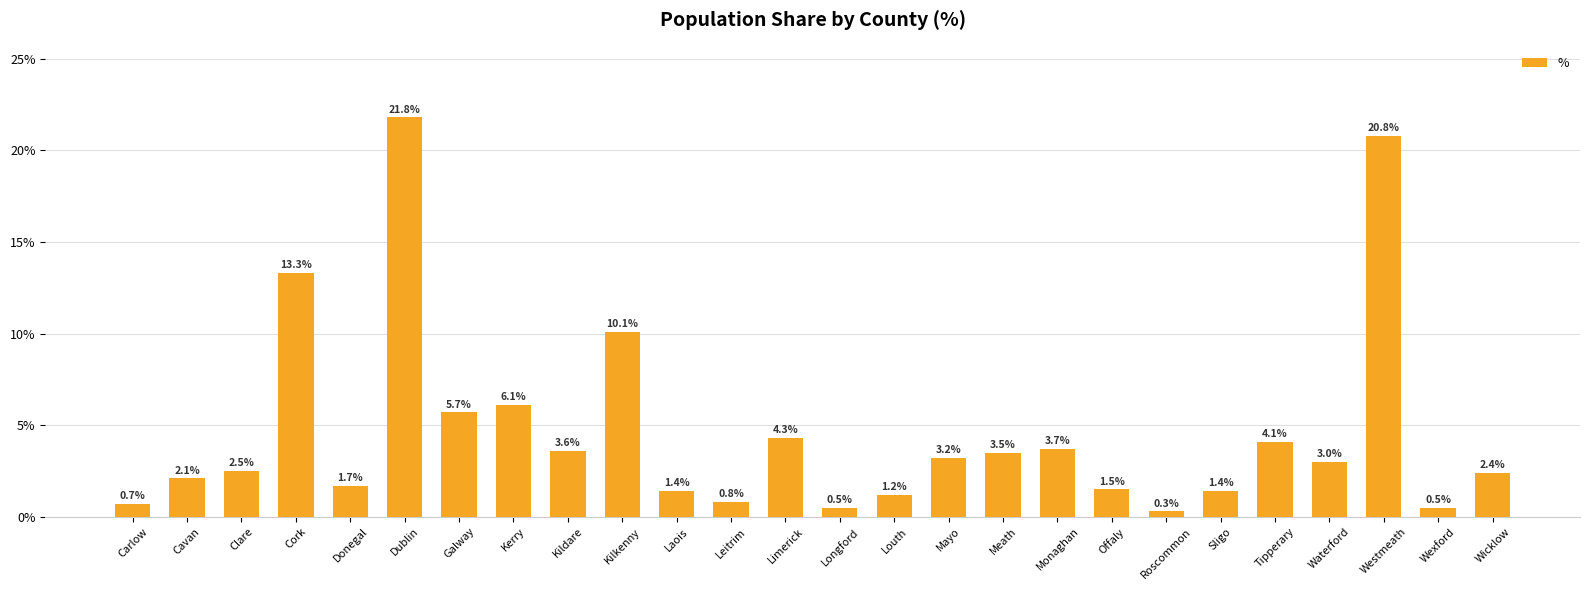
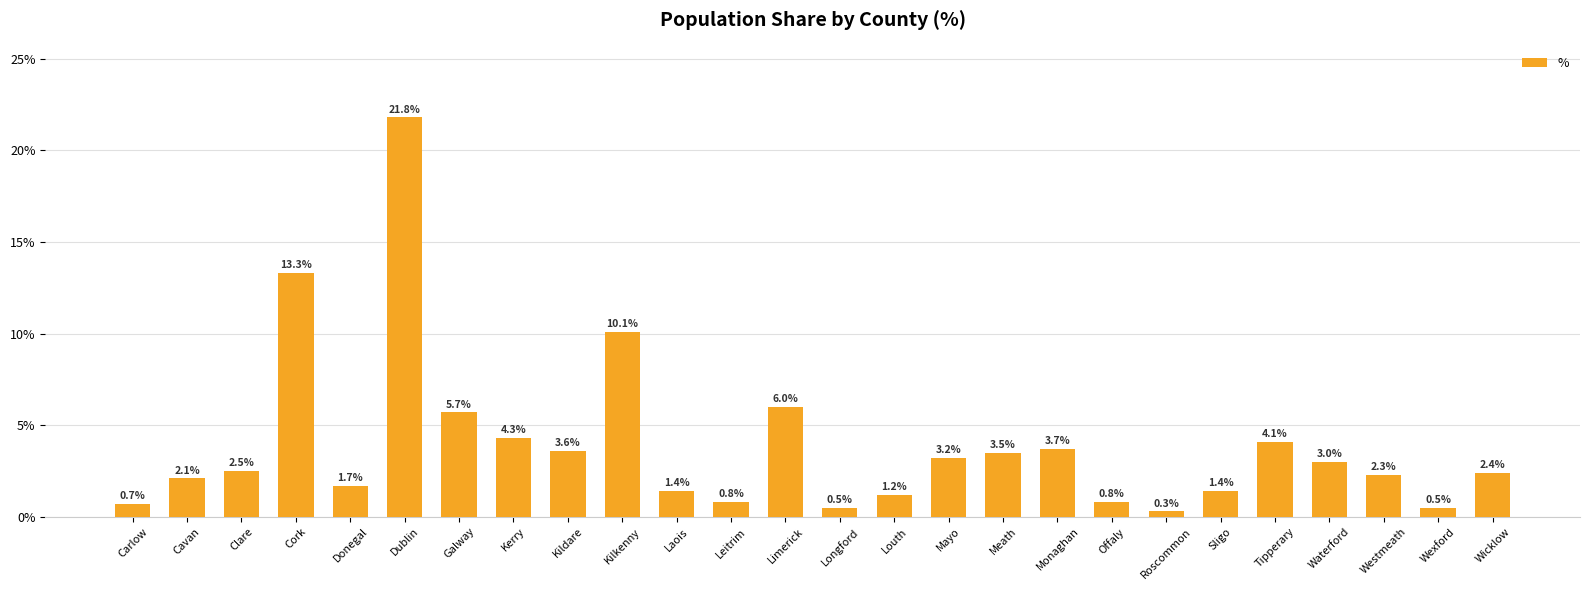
Kerry: 6.1% -> 4.3%
Limerick: 4.3% -> 6.0%
Offaly: 1.5% -> 0.8%
Westmeath: 20.8% -> 2.3%
